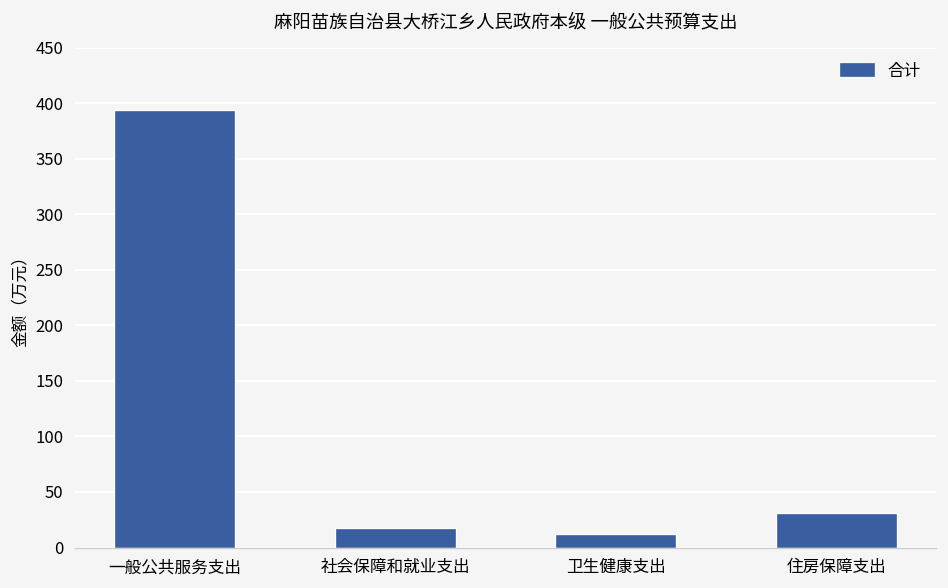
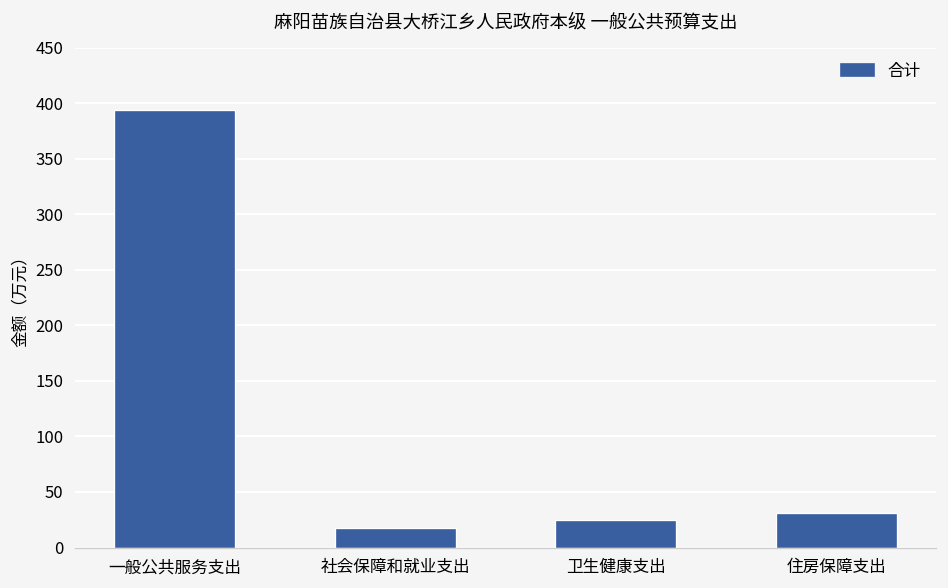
卫生健康支出: 10 -> 20
